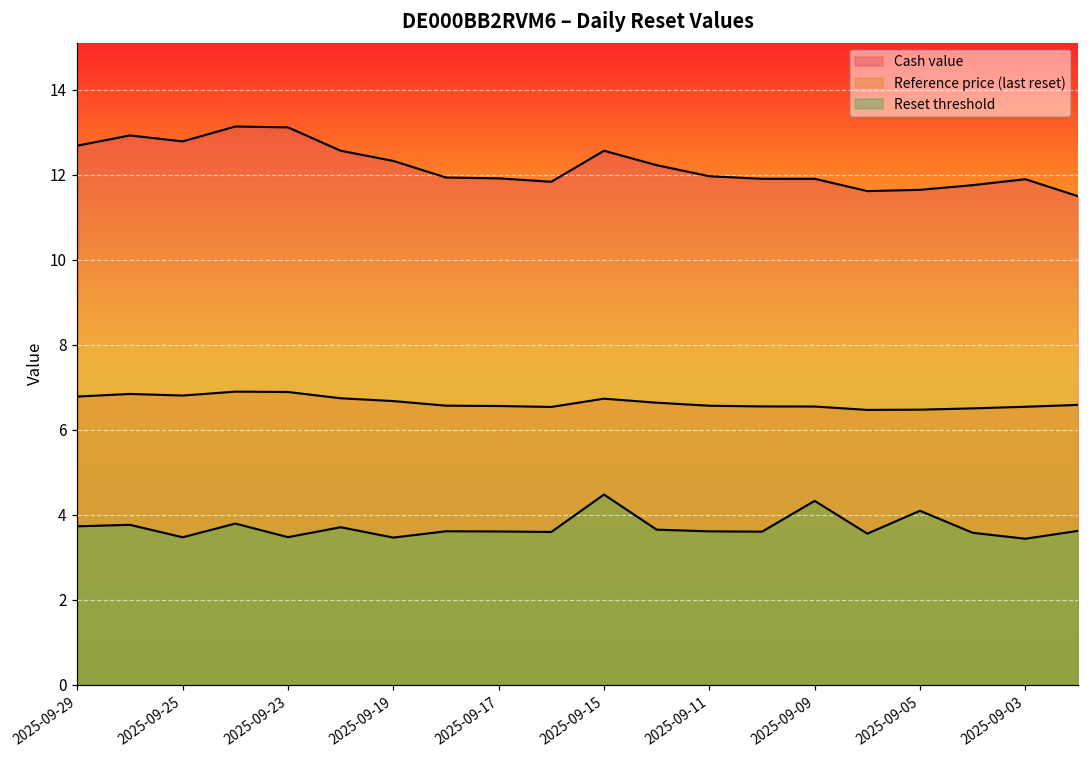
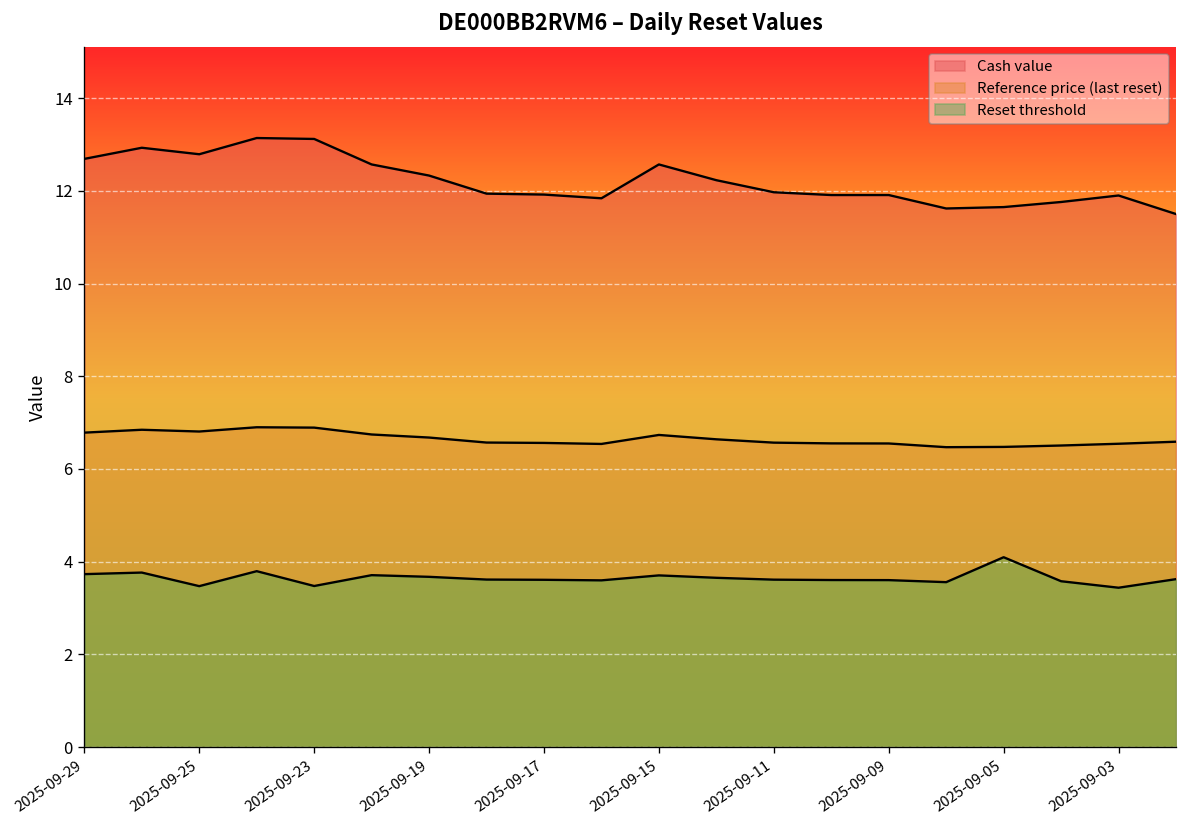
Reset threshold, 2025-09-19: 3.5 -> 3.7
Reset threshold, 2025-09-15: 4.5 -> 3.7
Reset threshold, 2025-09-09: 4.3 -> 3.6
